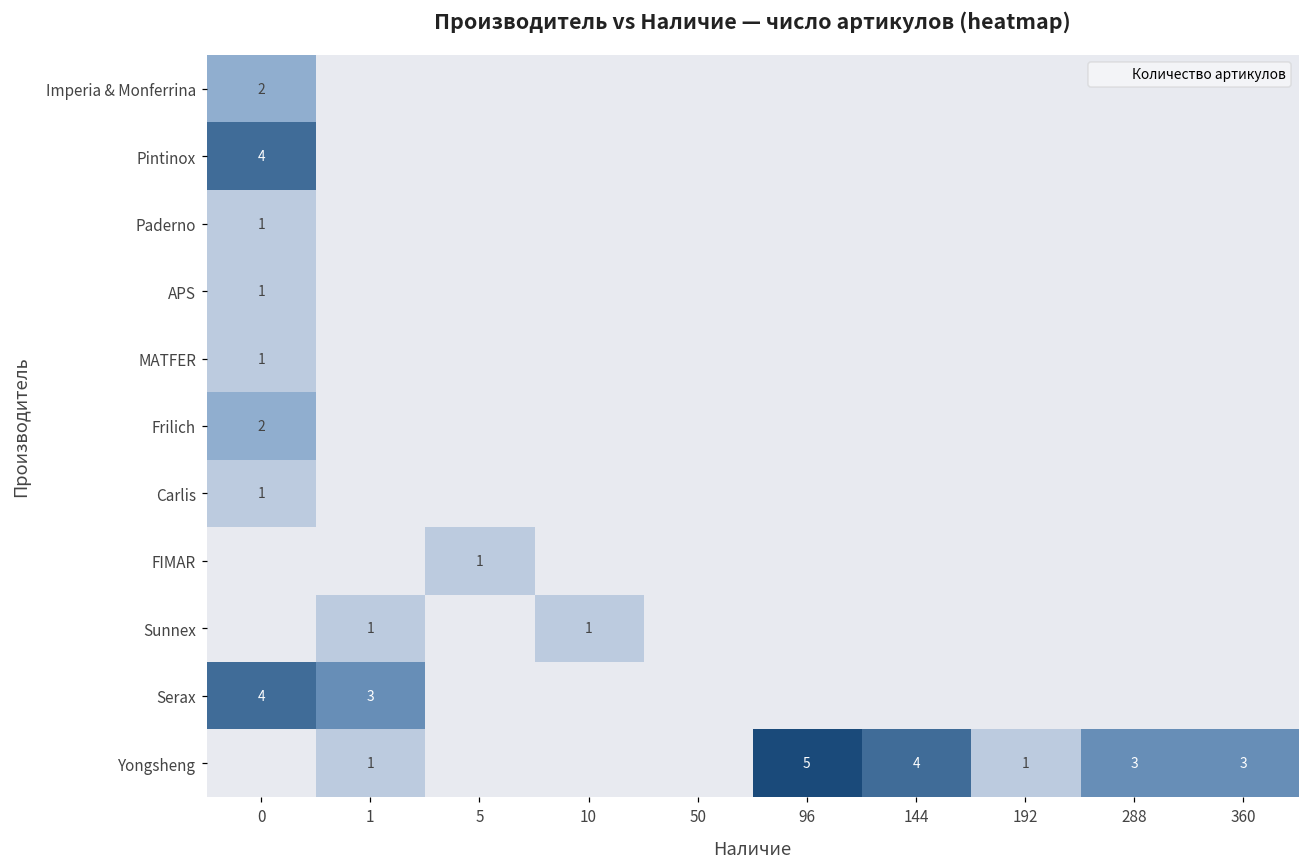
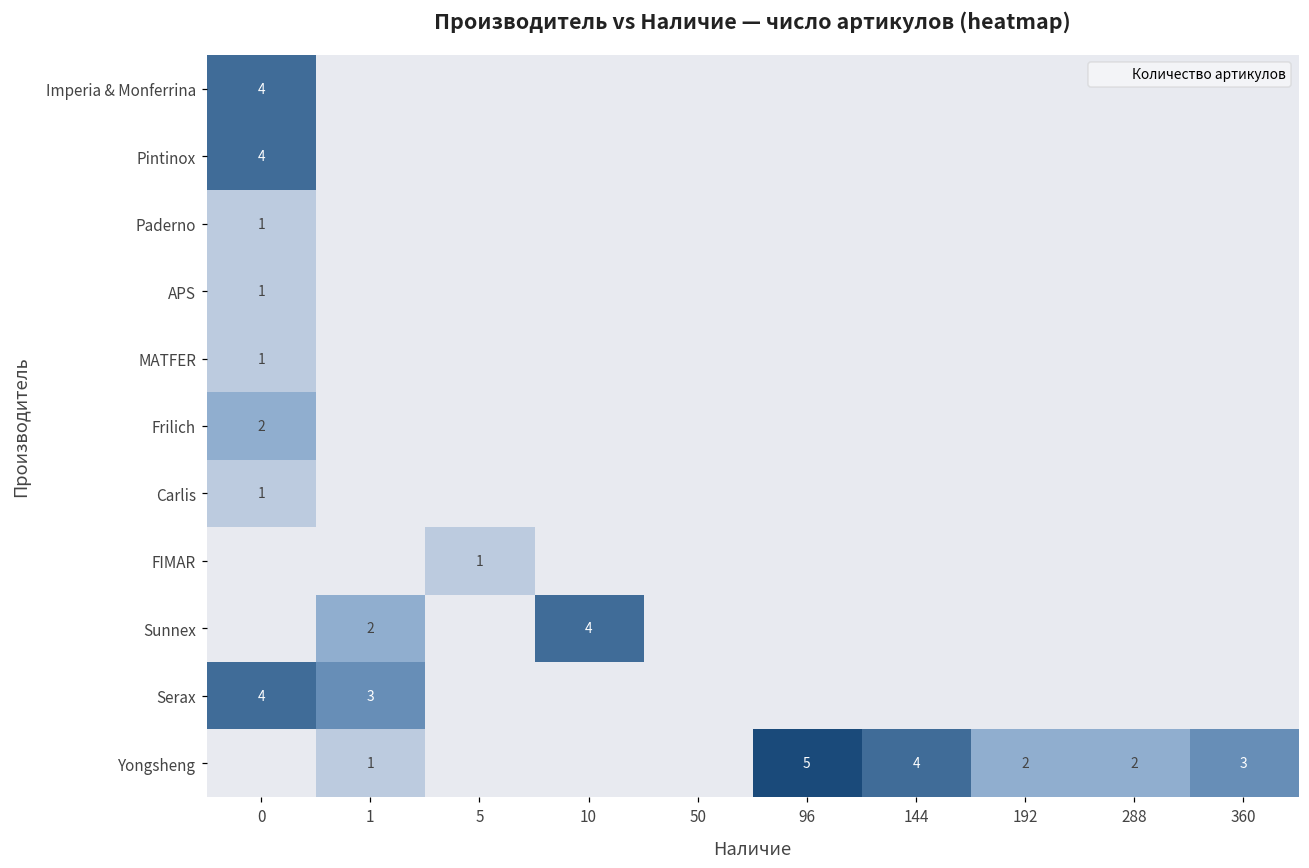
Imperia & Monferrina, 0: 2 -> 4
Sunnex, 1: 1 -> 2
Sunnex, 10: 1 -> 4
Yongsheng, 192: 1 -> 2
Yongsheng, 288: 3 -> 2
